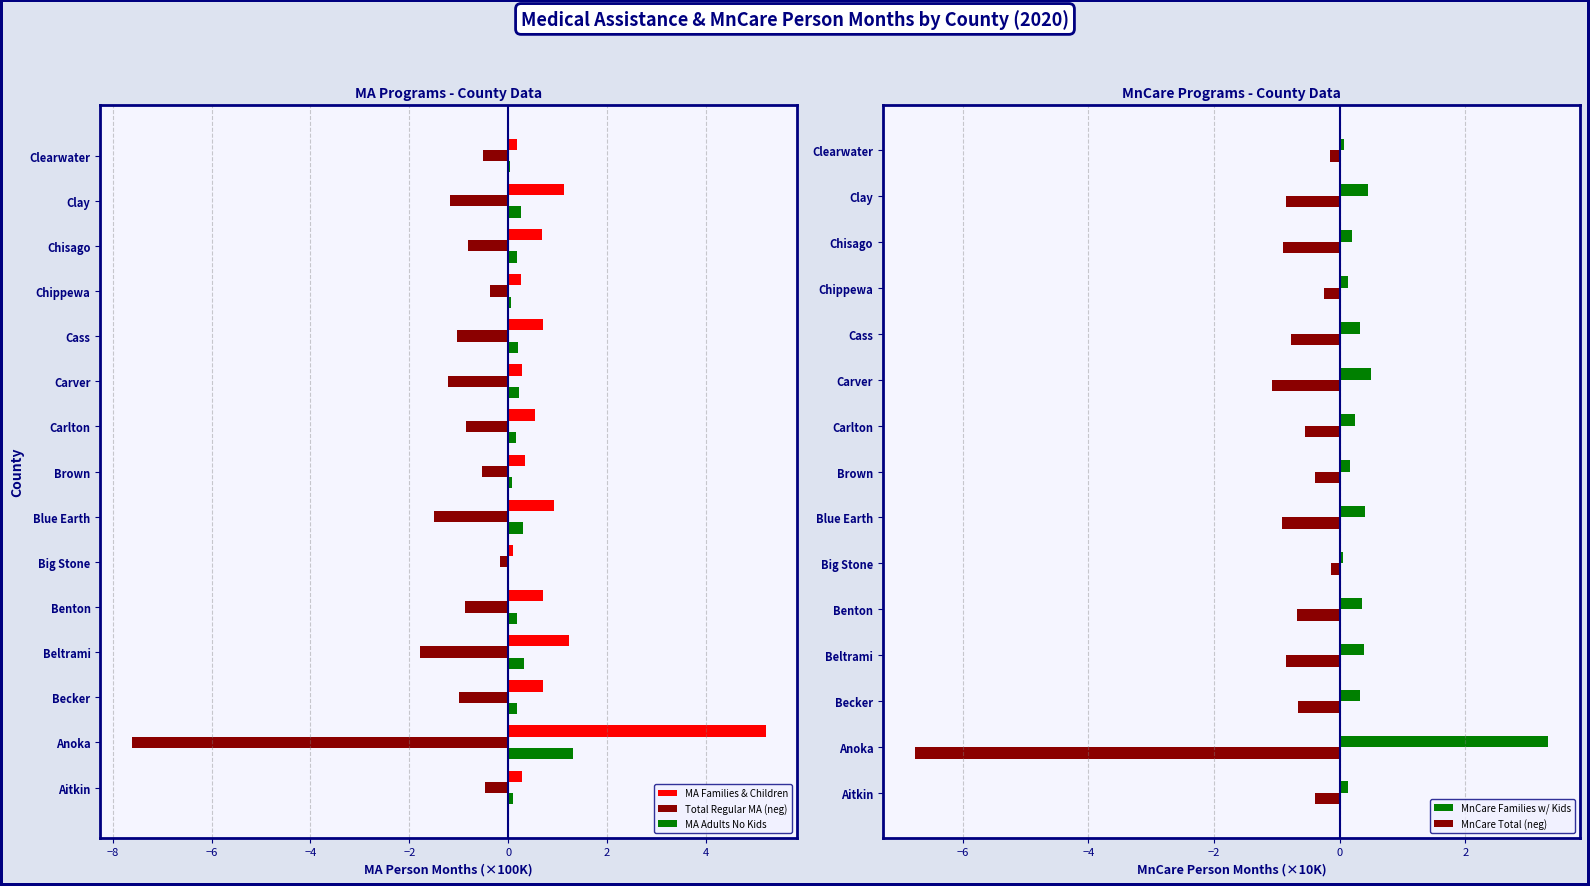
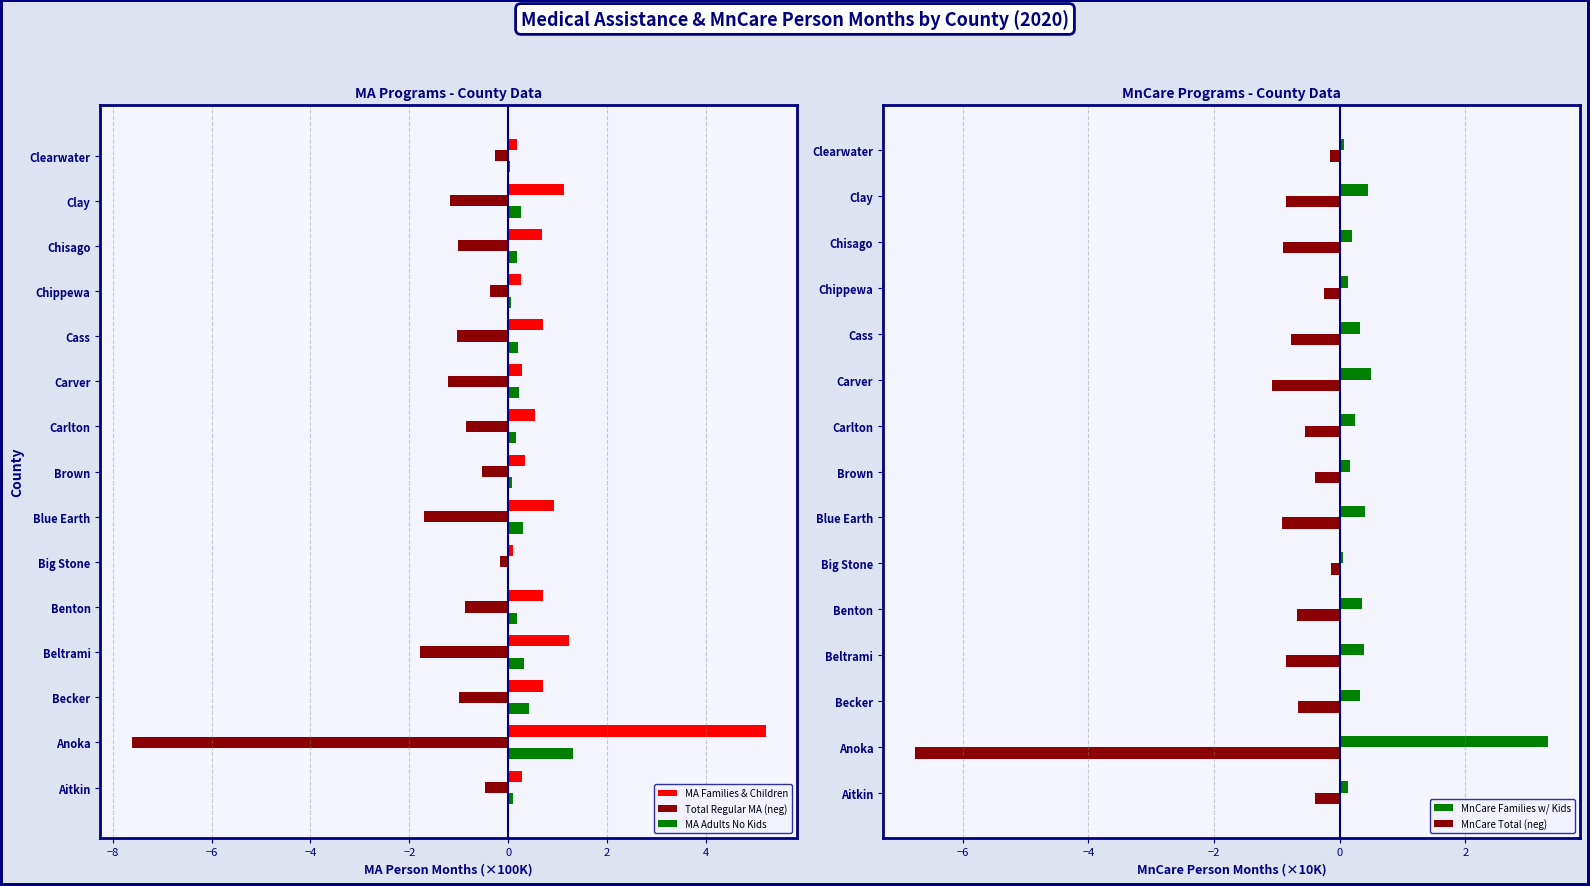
MA Programs - County Data, Total Regular MA (neg), Clearwater: -0.5 -> -0.3
MA Programs - County Data, Total Regular MA (neg), Chisago: -0.8 -> -1.0
MA Programs - County Data, Total Regular MA (neg), Blue Earth: -1.5 -> -1.7
MA Programs - County Data, MA Adults No Kids, Becker: 0.2 -> 0.4
